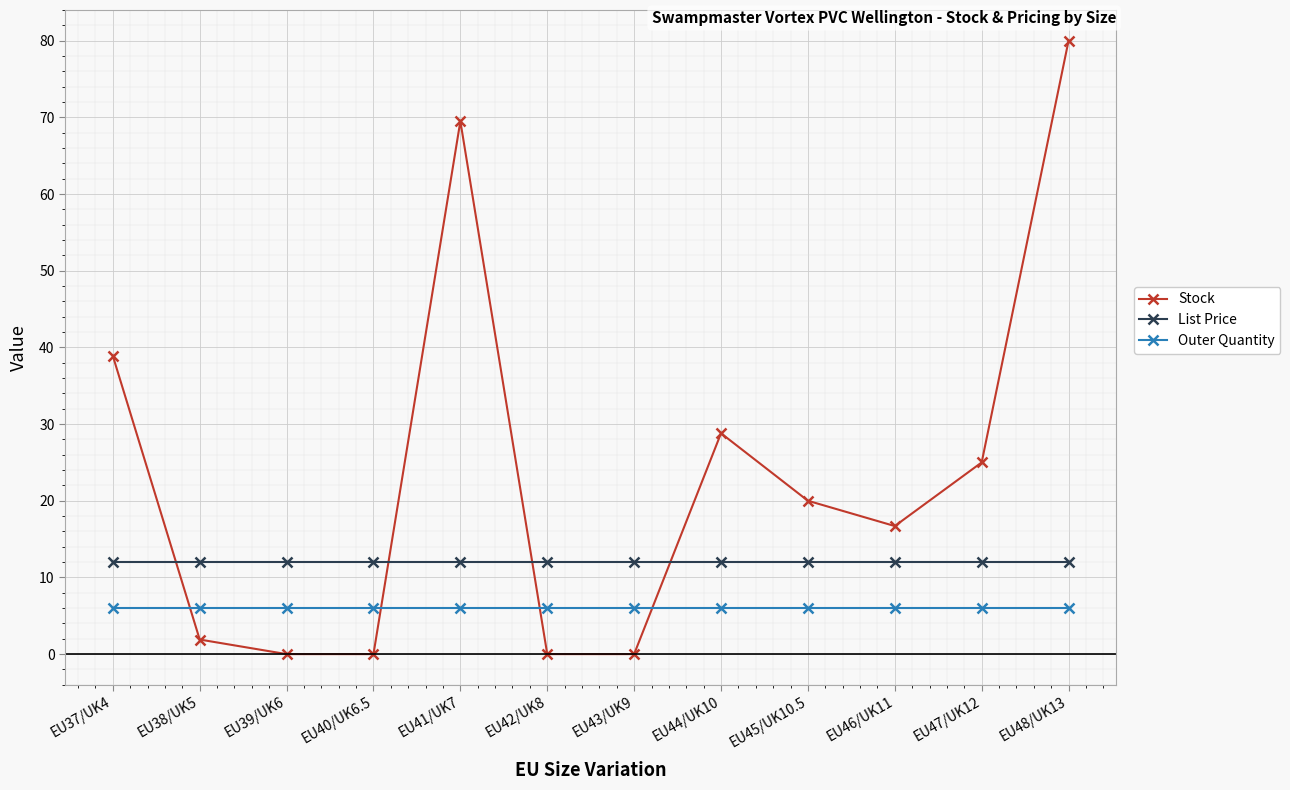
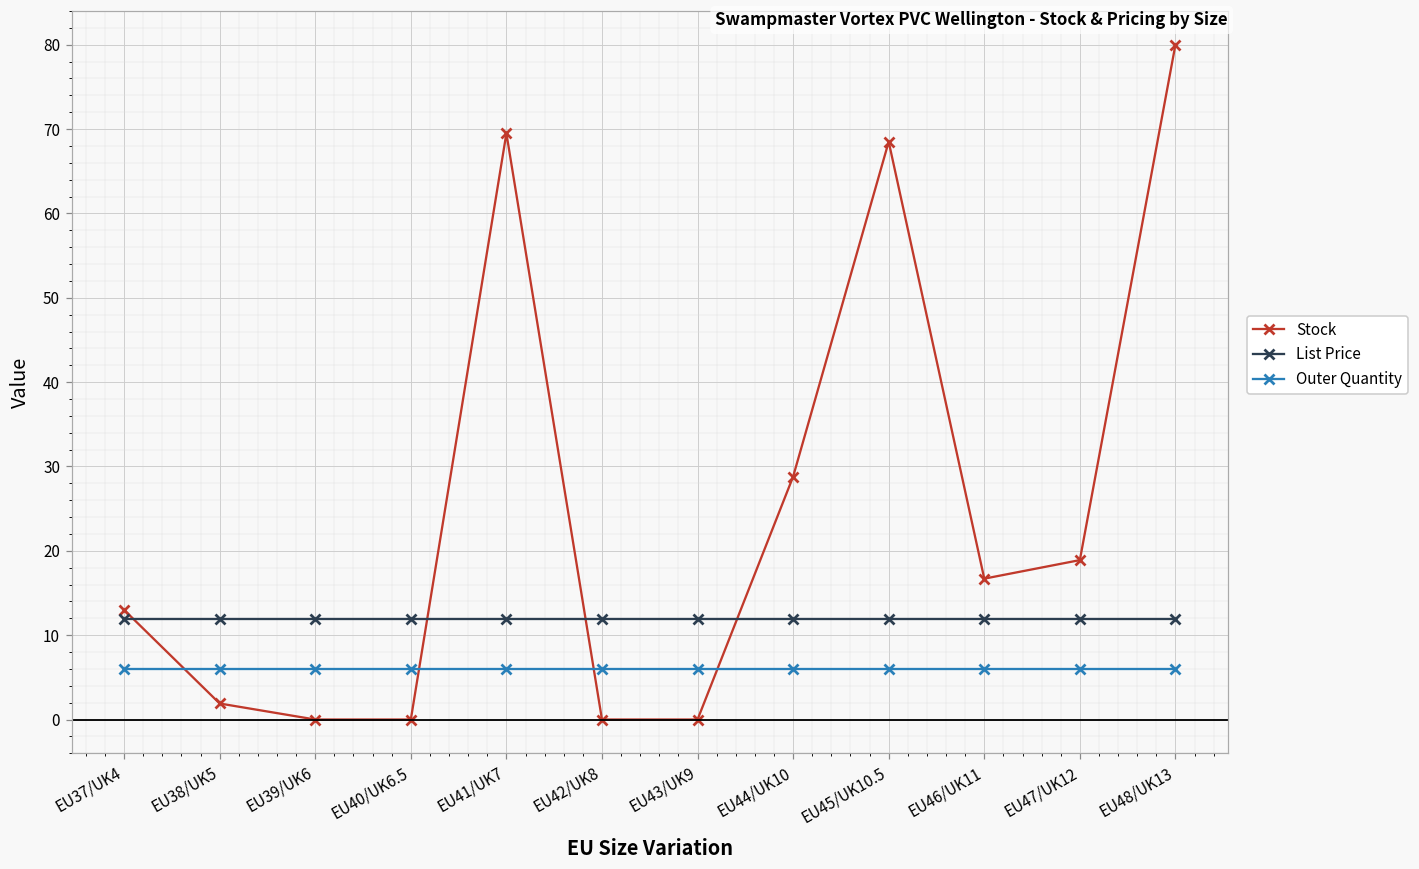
Stock, EU37/UK4: 39 -> 13
Stock, EU45/UK10.5: 20 -> 69
Stock, EU47/UK12: 25 -> 19
